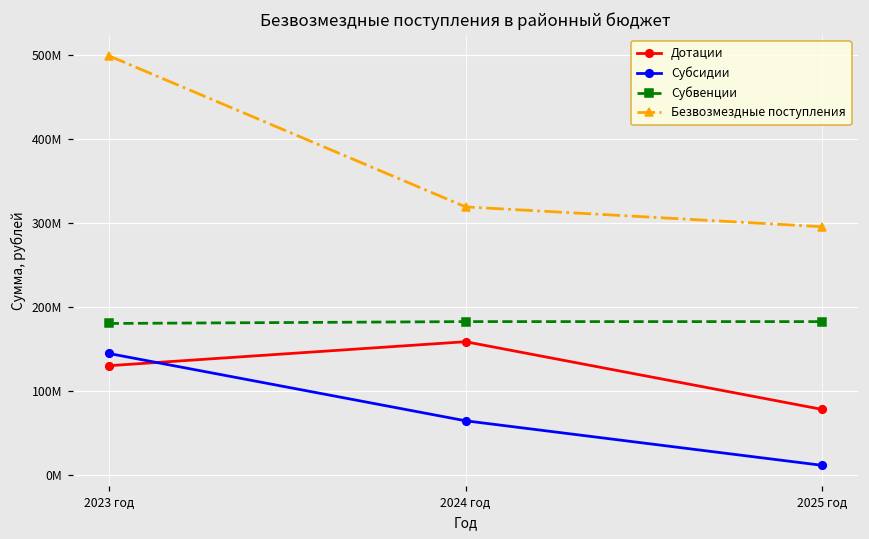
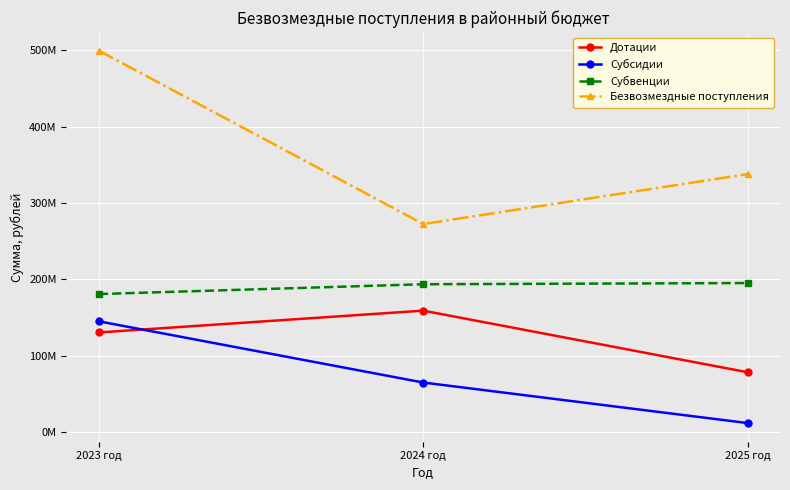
Субвенции, 2024 год: 180000000 -> 190000000
Безвозмездные поступления, 2024 год: 320000000 -> 270000000
Субвенции, 2025 год: 180000000 -> 200000000
Безвозмездные поступления, 2025 год: 300000000 -> 340000000
